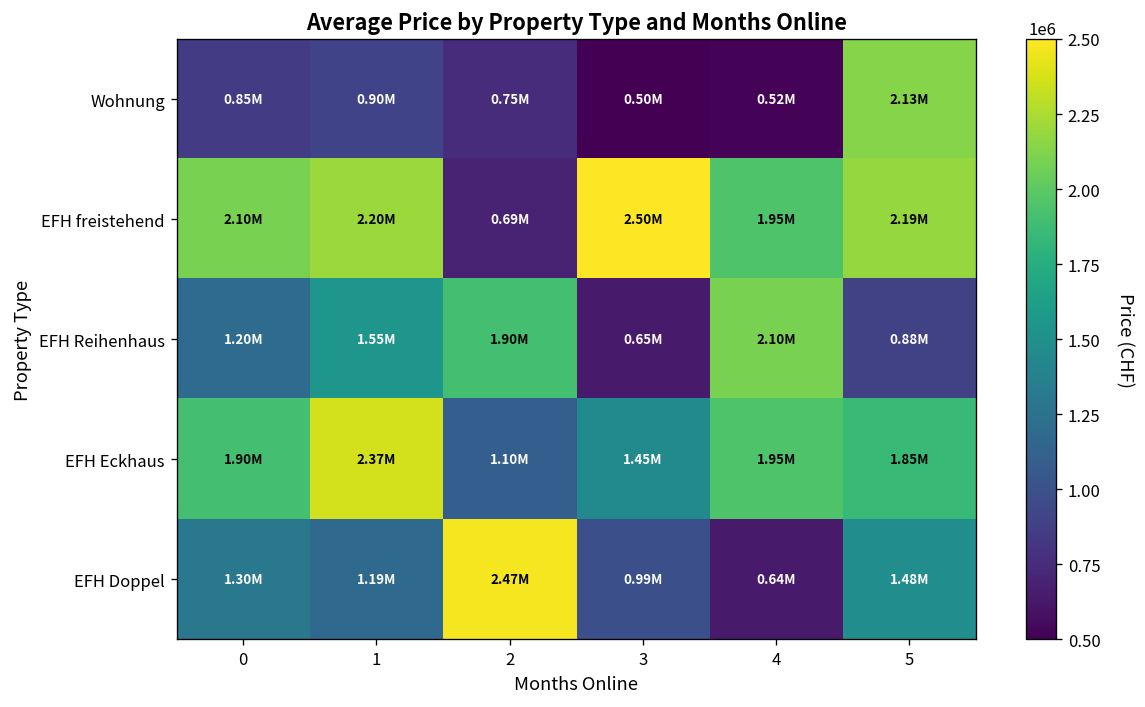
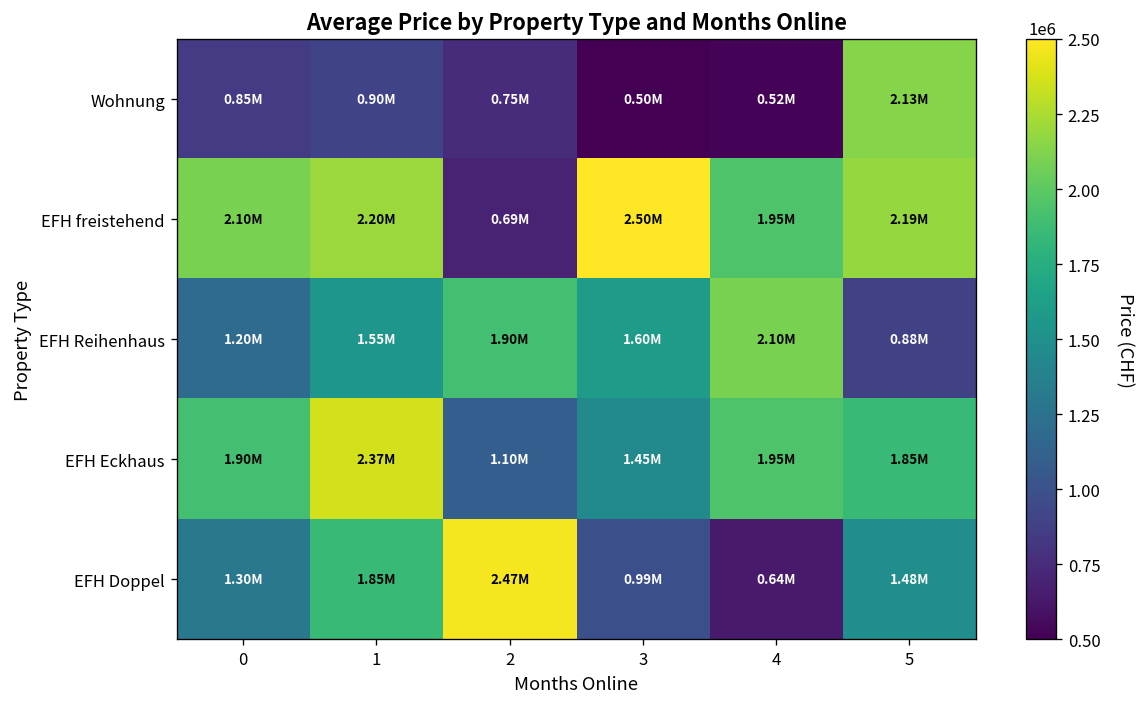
EFH Reihenhaus, 3: 0.65M -> 1.60M
EFH Doppel, 1: 1.19M -> 1.85M
